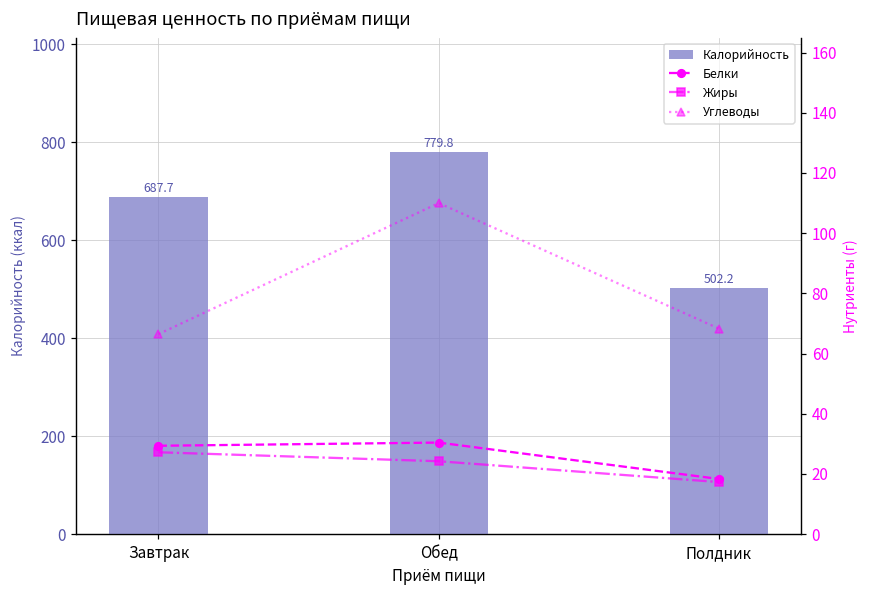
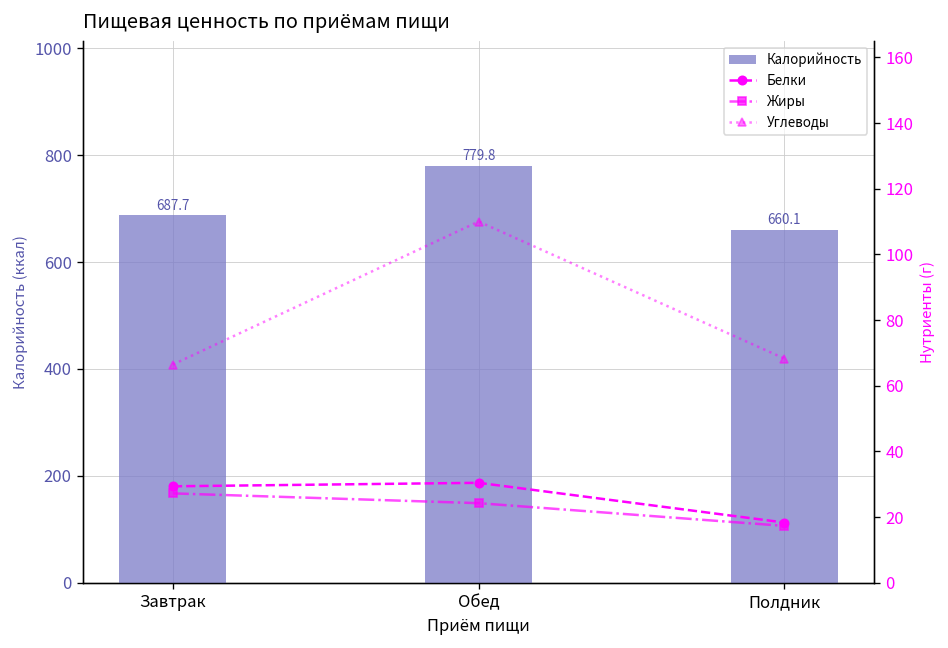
Калорийность, Полдник: 502.2 -> 660.1
